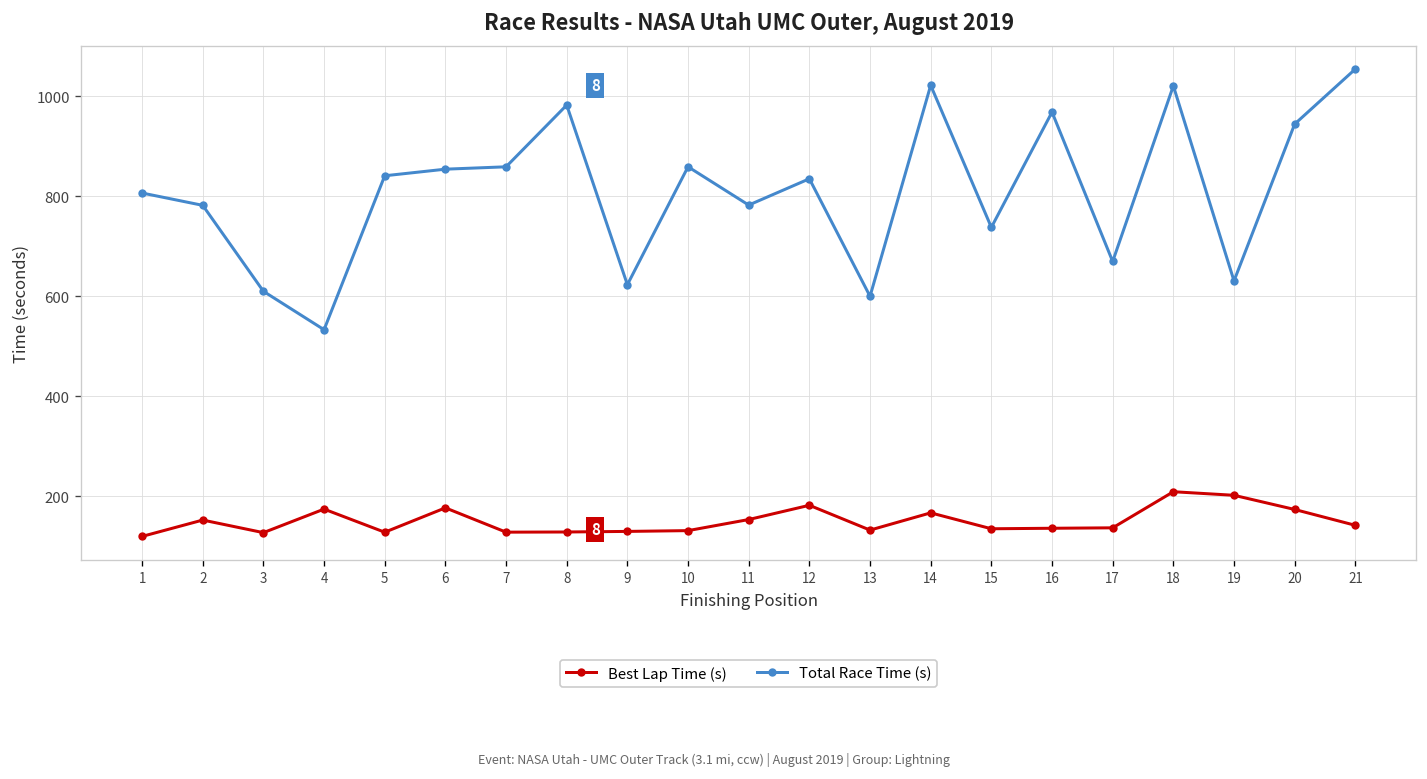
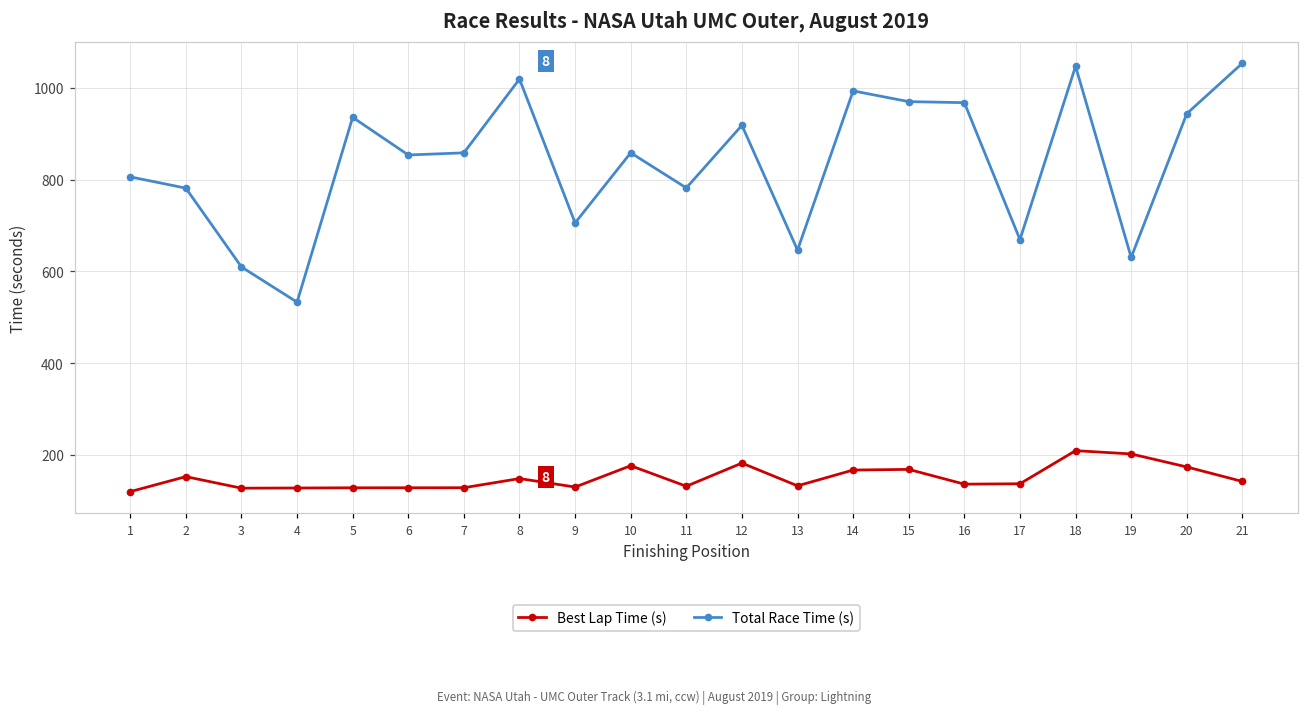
Best Lap Time (s), 4: 170 -> 130
Total Race Time (s), 5: 840 -> 940
Best Lap Time (s), 6: 180 -> 130
Best Lap Time (s), 8: 130 -> 150
Total Race Time (s), 8: 980 -> 1020
Total Race Time (s), 9: 620 -> 710
Best Lap Time (s), 10: 130 -> 180
Best Lap Time (s), 11: 150 -> 130
Total Race Time (s), 12: 830 -> 920
Total Race Time (s), 13: 600 -> 650
Total Race Time (s), 14: 1020 -> 990
Best Lap Time (s), 15: 140 -> 170
Total Race Time (s), 15: 740 -> 970
Total Race Time (s), 18: 1020 -> 1050
